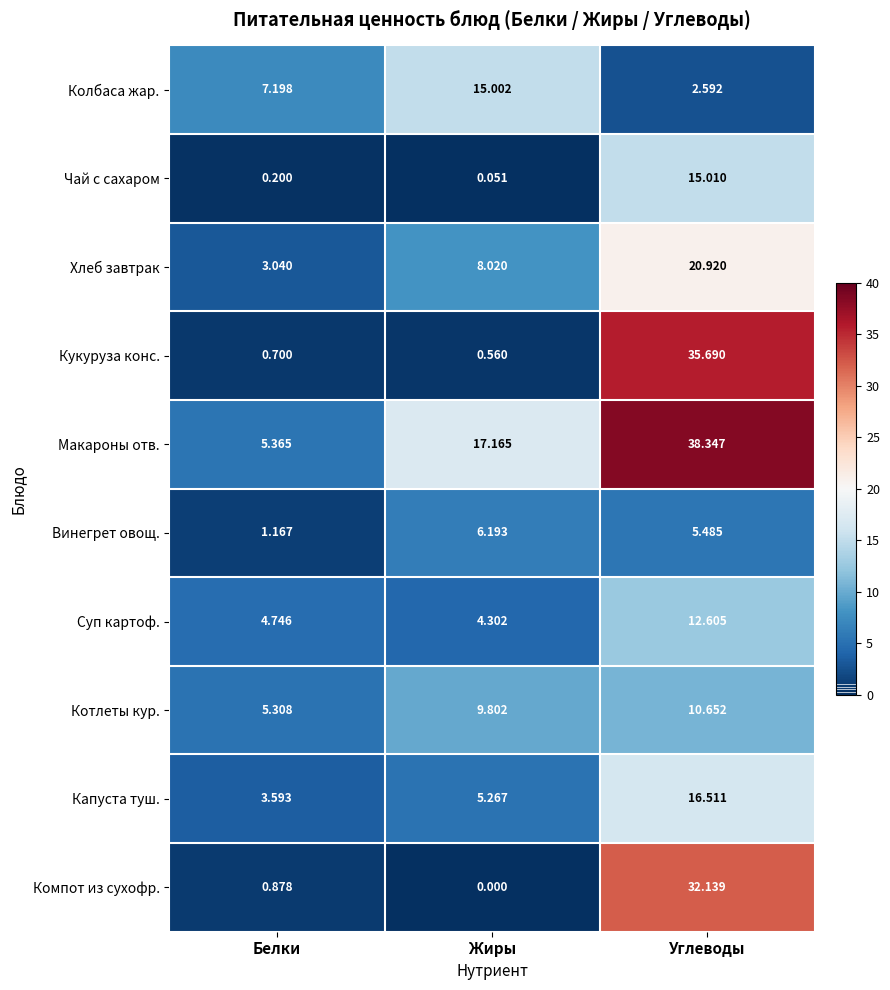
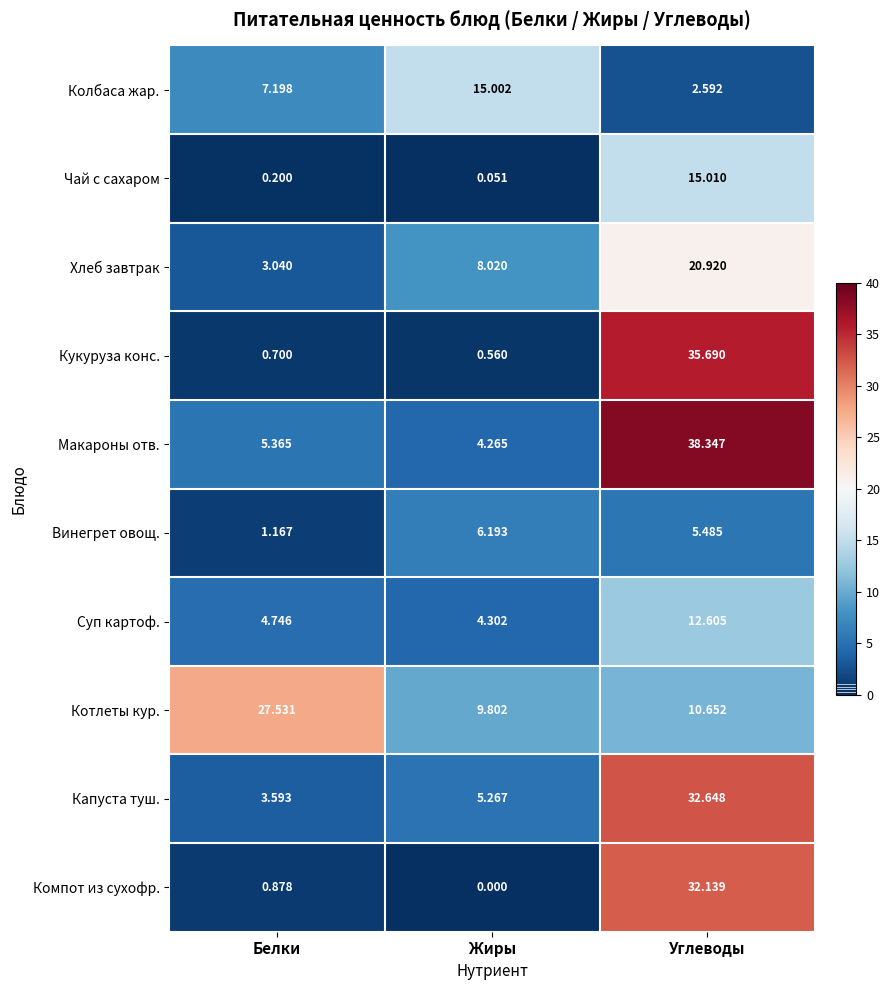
Макароны отв., Жиры: 17.165 -> 4.265
Котлеты кур., Белки: 5.308 -> 27.531
Капуста туш., Углеводы: 16.511 -> 32.648
